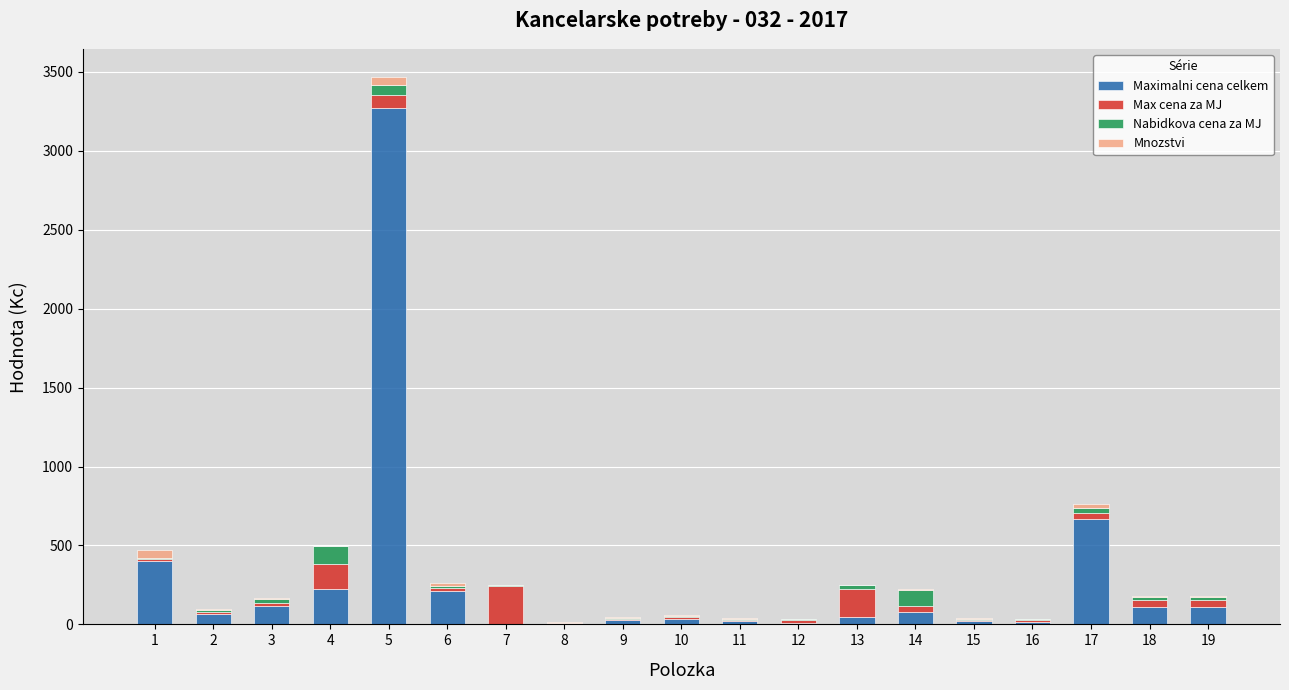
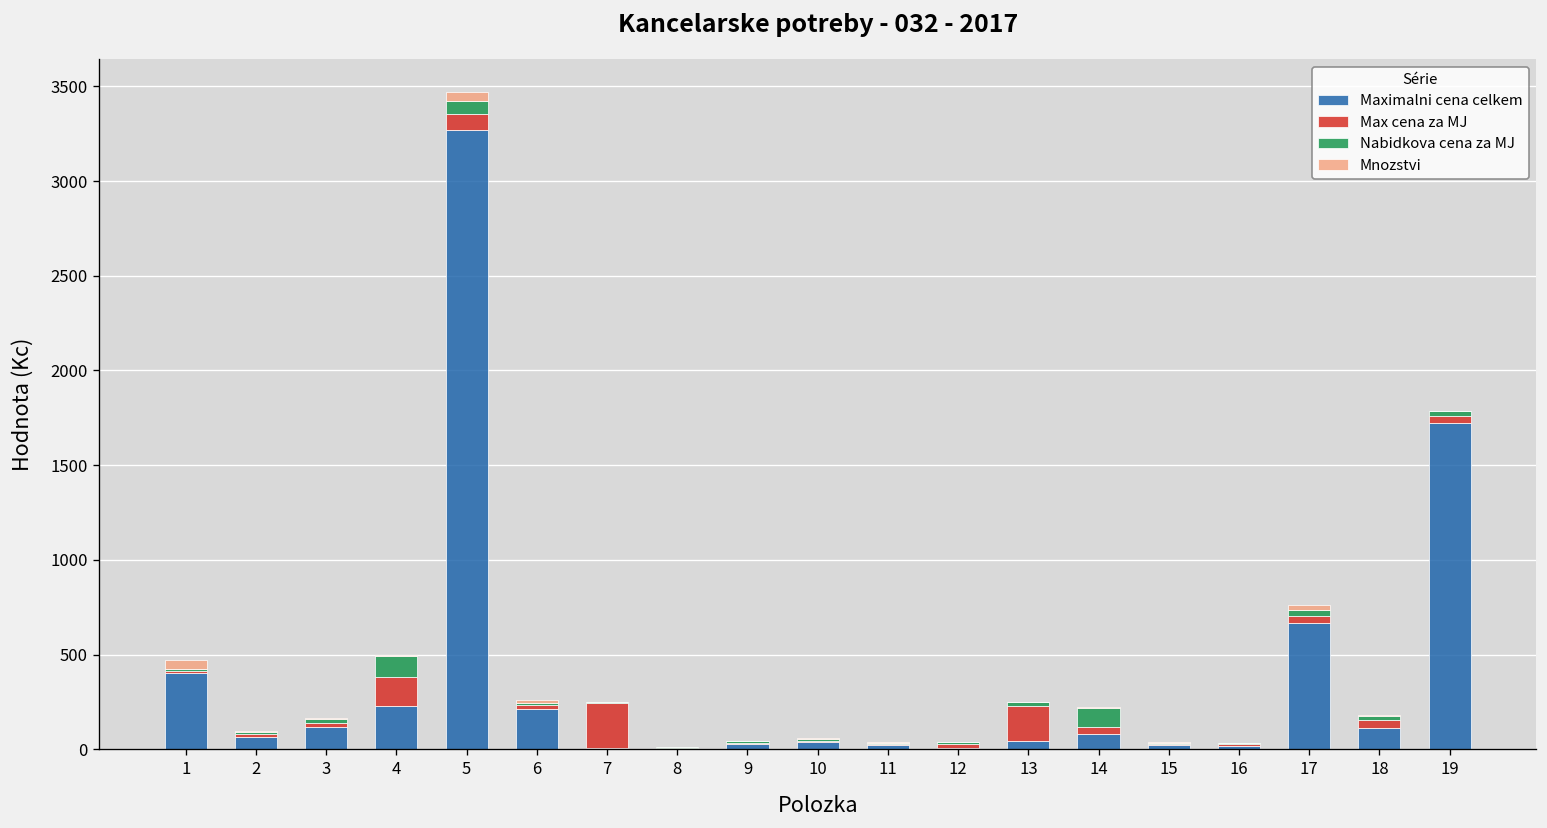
Maximalni cena celkem, 19: 110 -> 1720
